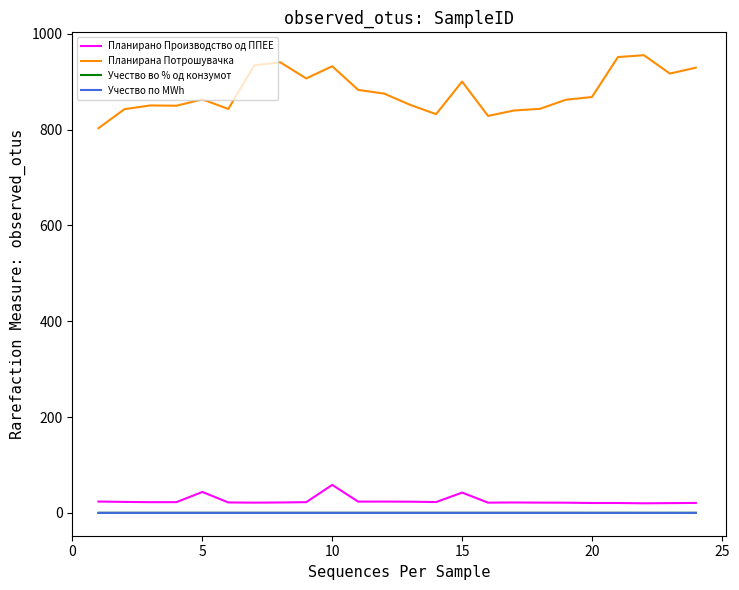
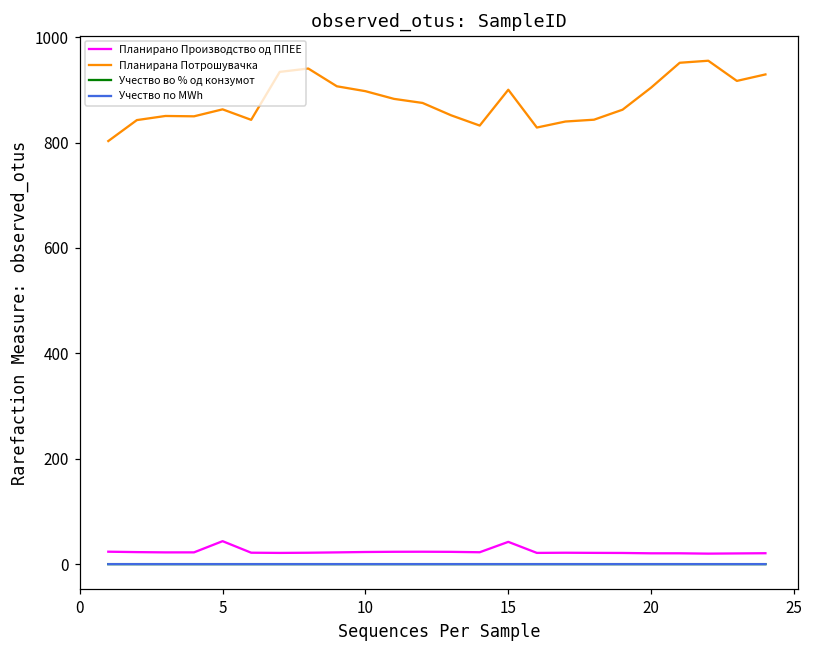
Планирано Производство од ППЕЕ, 10: 60 -> 20
Планирана Потрошувачка, 10: 930 -> 900
Планирана Потрошувачка, 20: 870 -> 900
